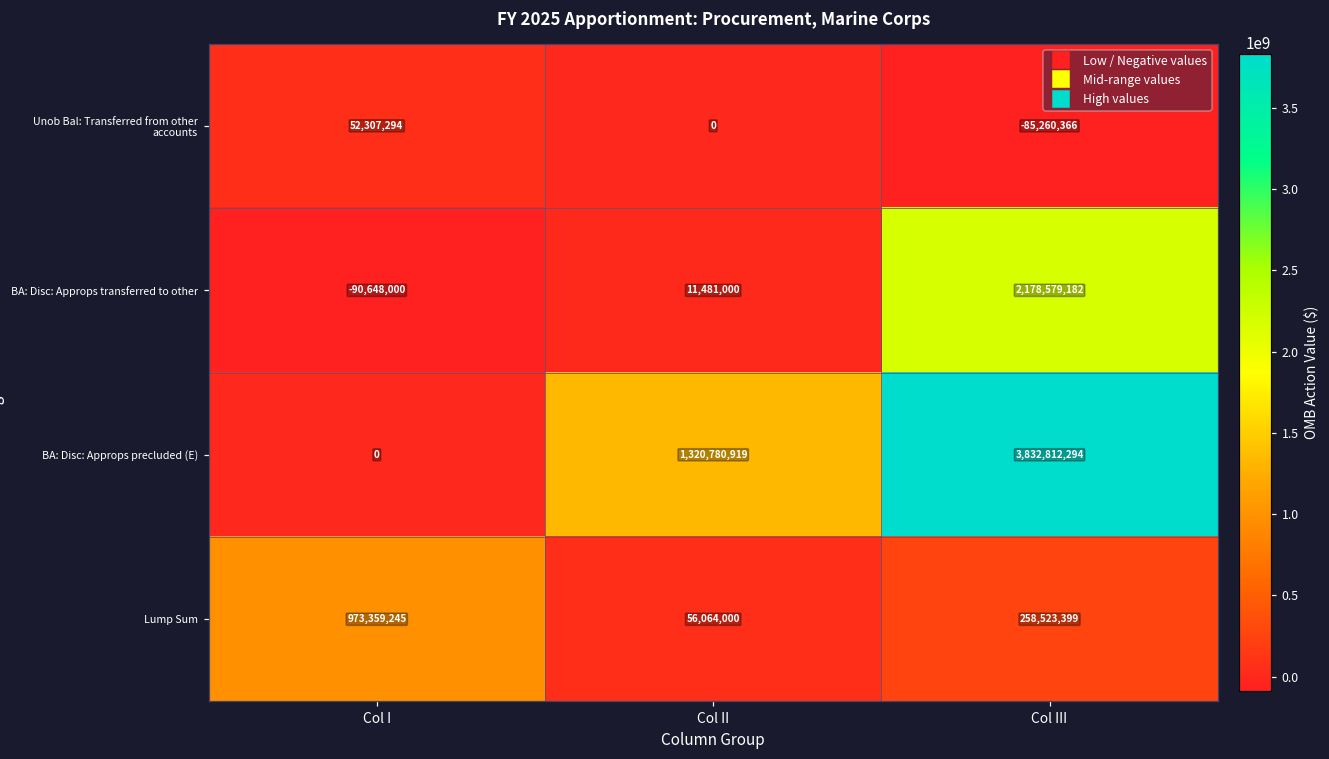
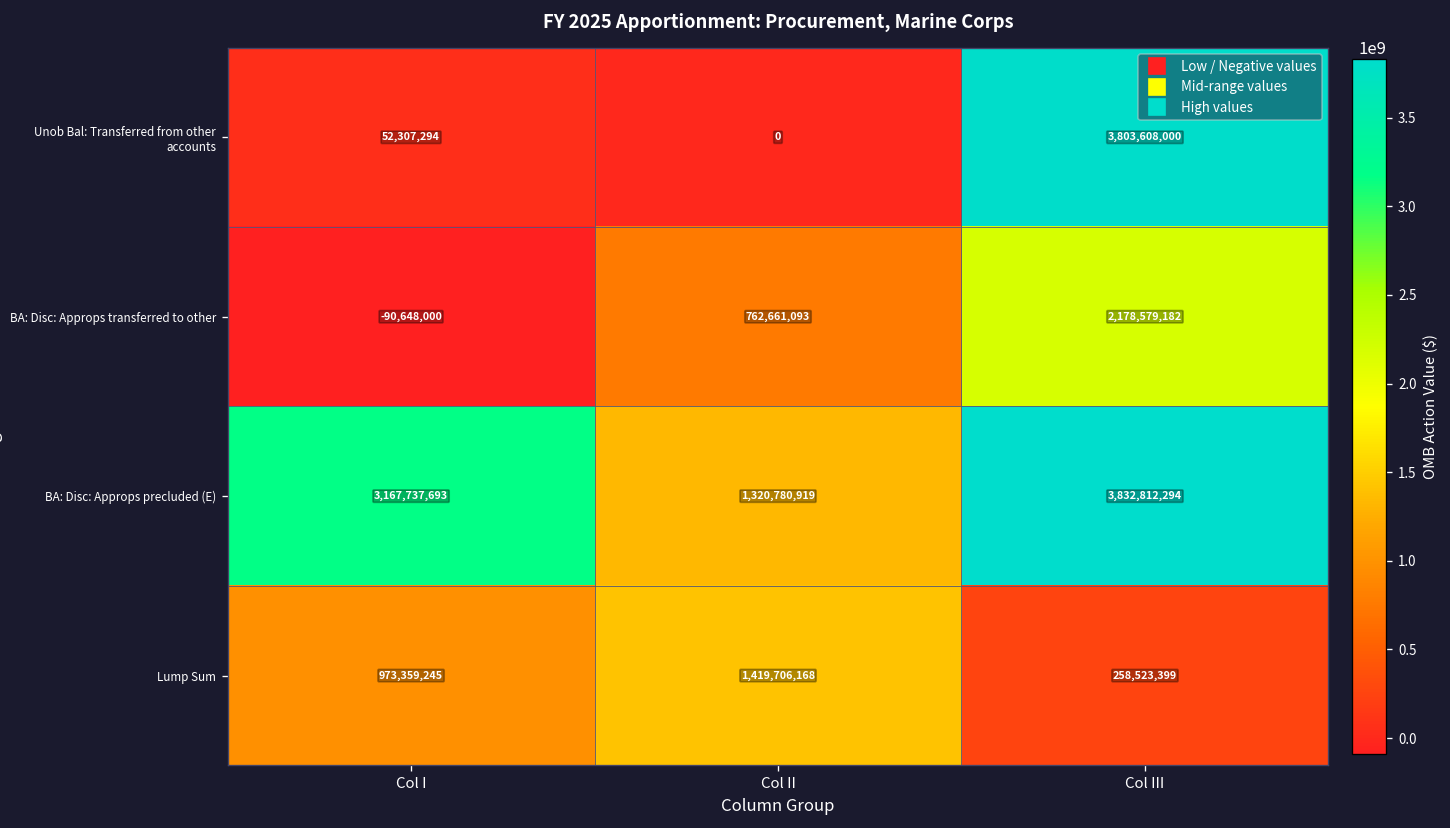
Unob Bal: Transferred from other accounts, Col III: -85,260,366 -> 3,803,608,000
BA: Disc: Approps transferred to other, Col II: 11,481,000 -> 762,661,093
BA: Disc: Approps precluded (E), Col I: 0 -> 3,167,737,693
Lump Sum, Col II: 56,064,000 -> 1,419,706,168
